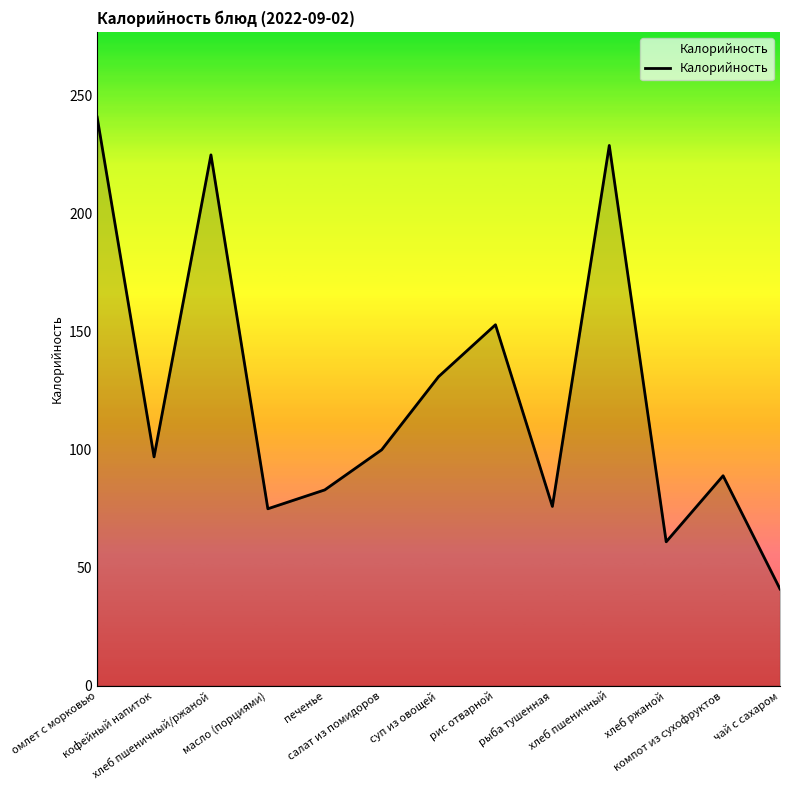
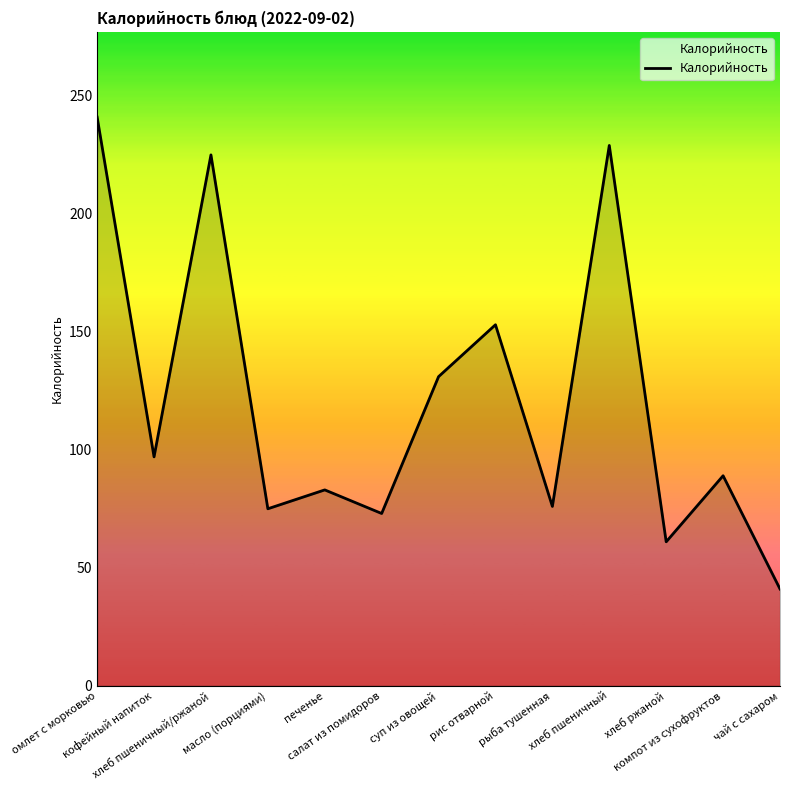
салат из помидоров: 100 -> 73
